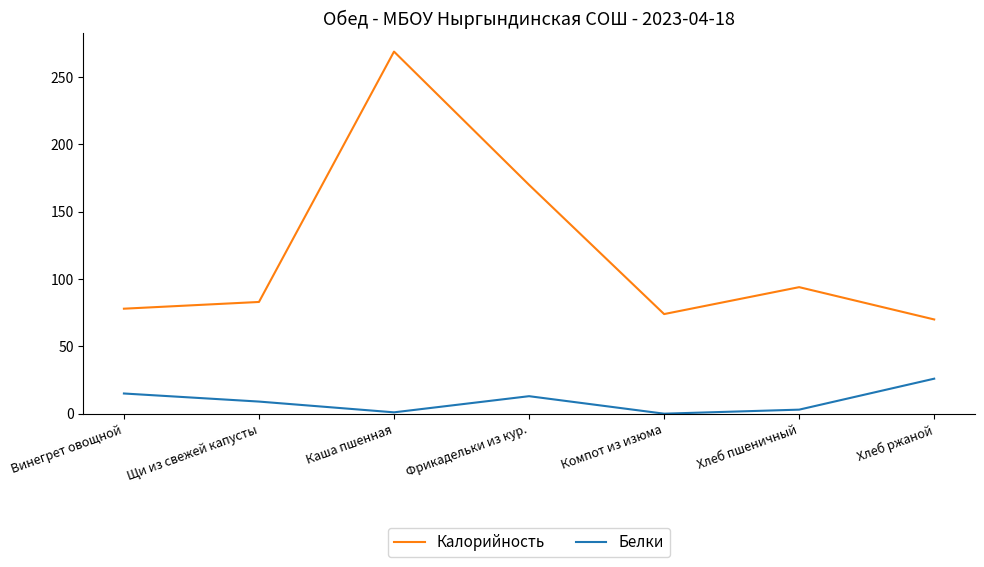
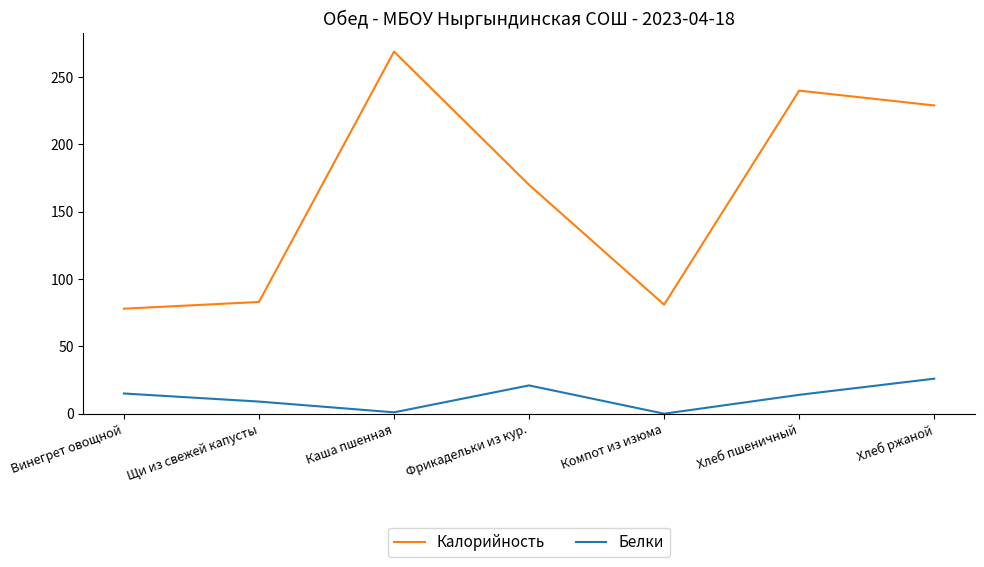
Белки, Фрикадельки из кур.: 13 -> 21
Калорийность, Компот из изюма: 74 -> 81
Калорийность, Хлеб пшеничный: 94 -> 240
Белки, Хлеб пшеничный: 3 -> 14
Калорийность, Хлеб ржаной: 70 -> 229
